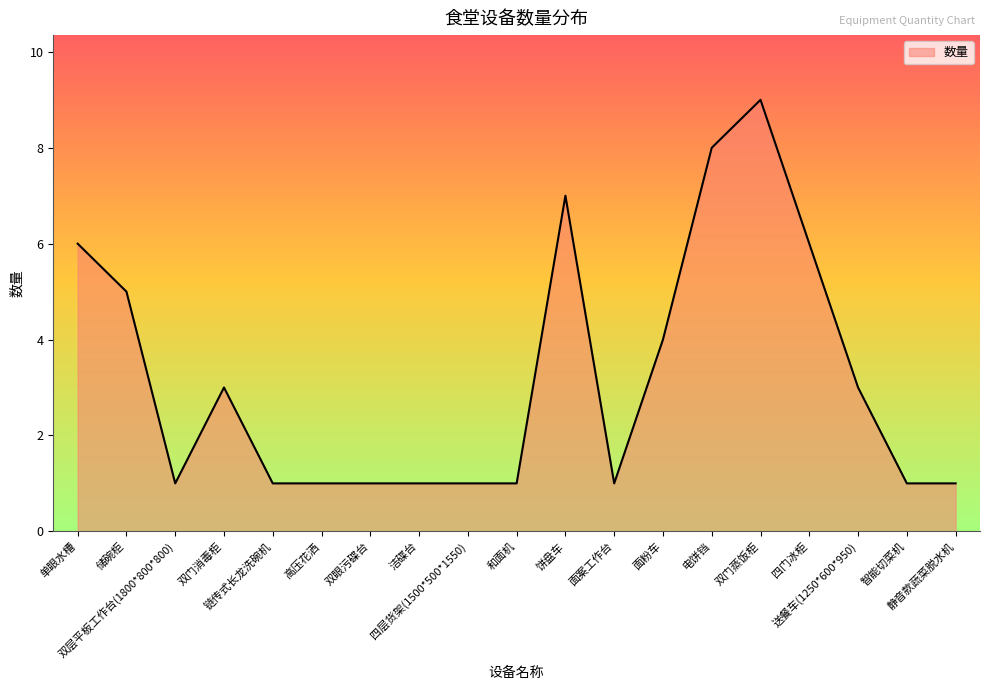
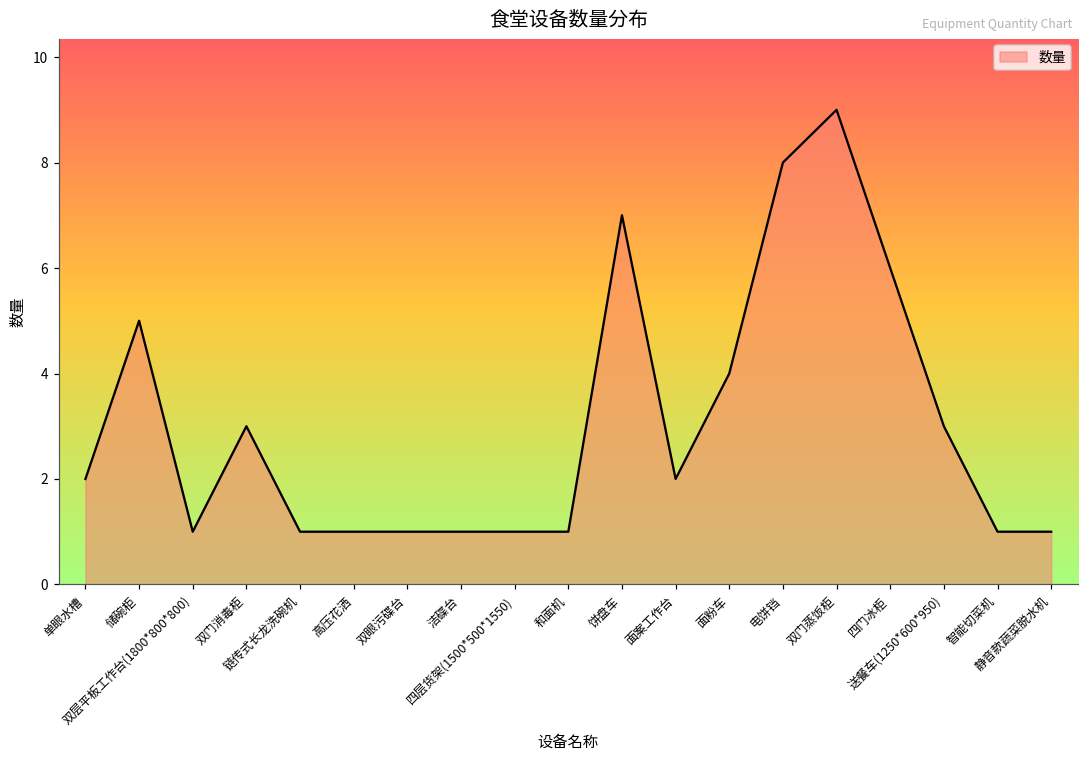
单眼水槽: 6 -> 2
面案工作台: 1 -> 2
